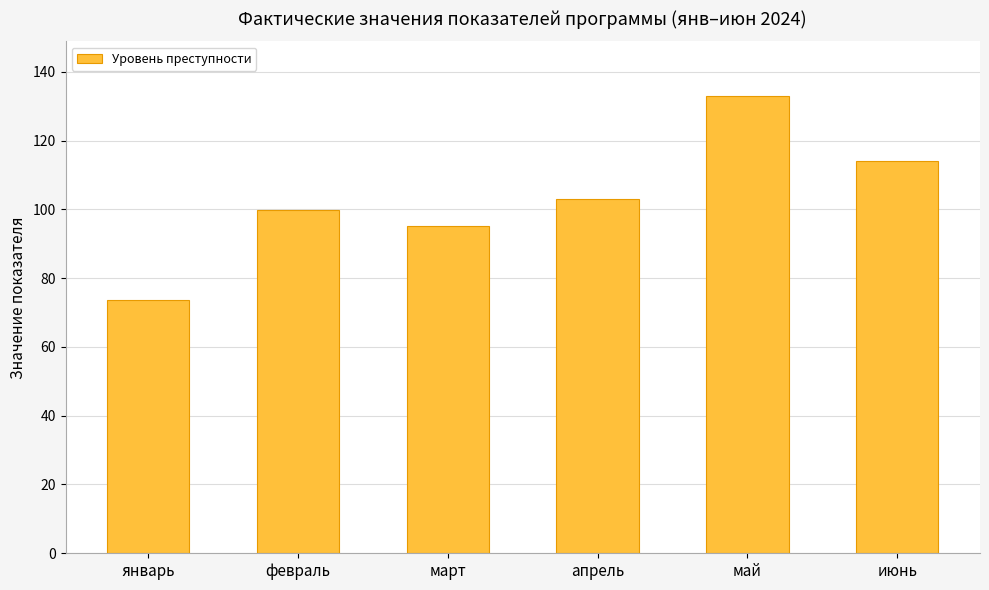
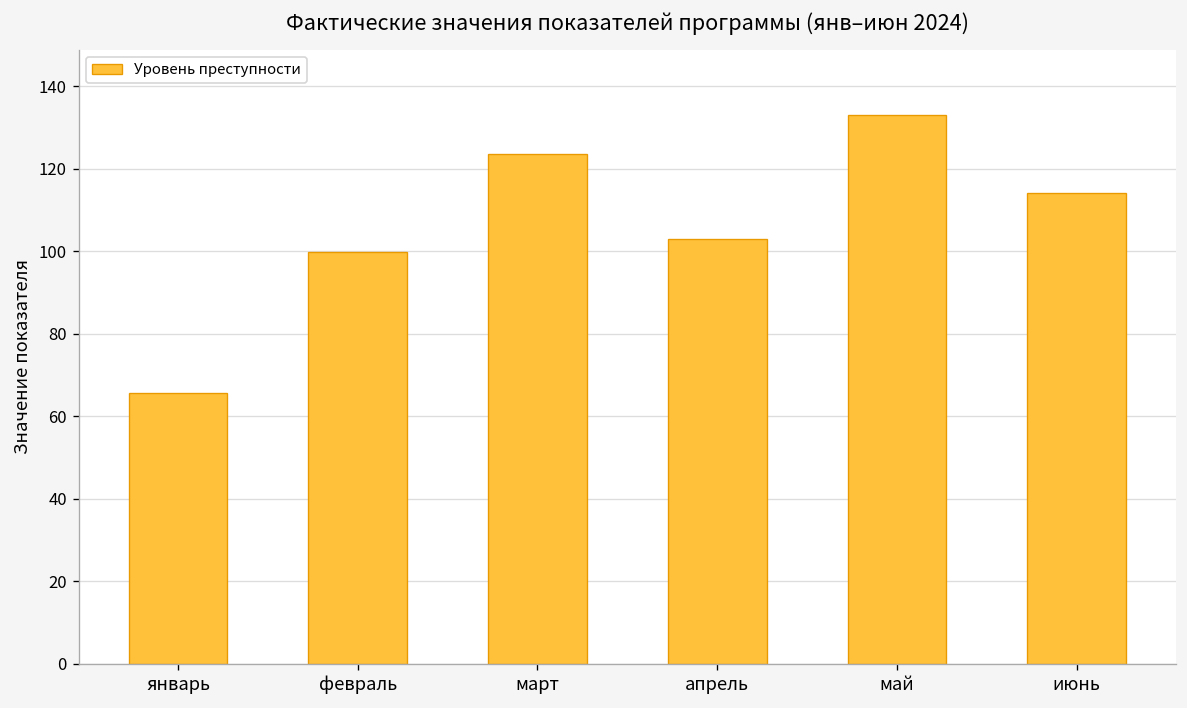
январь: 74 -> 66
март: 95 -> 124
